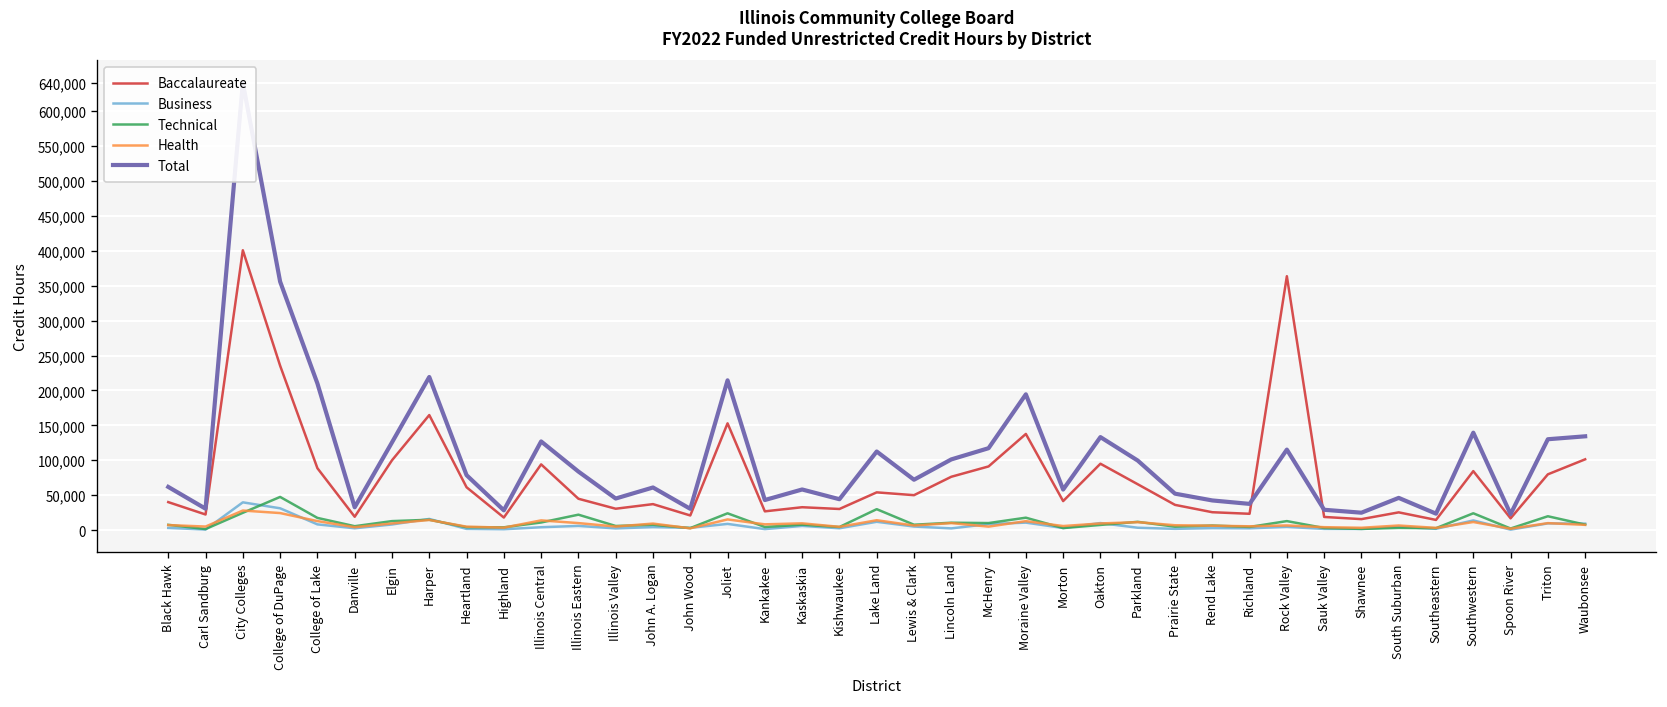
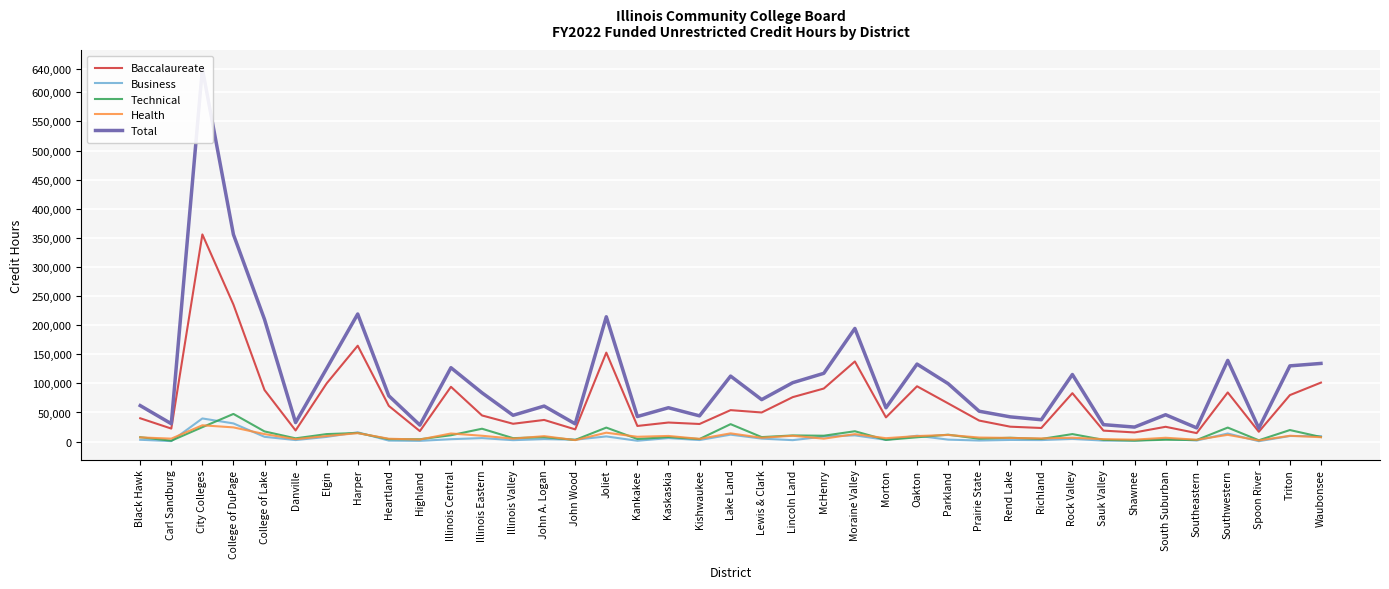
Baccalaureate, City Colleges: 400,000 -> 360,000
Baccalaureate, Rock Valley: 360,000 -> 80,000
